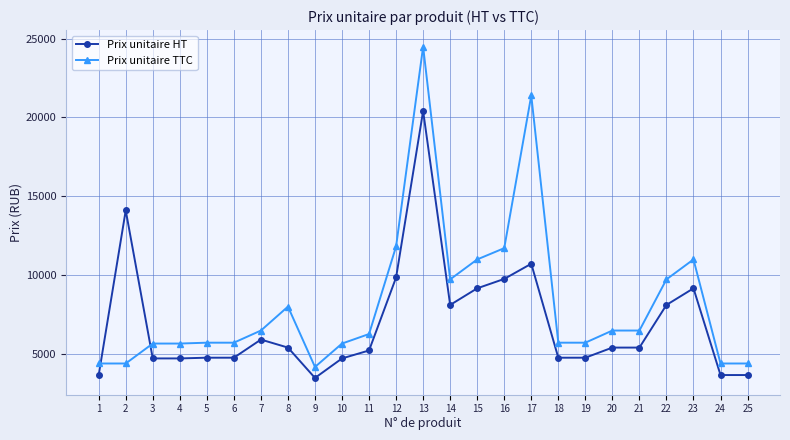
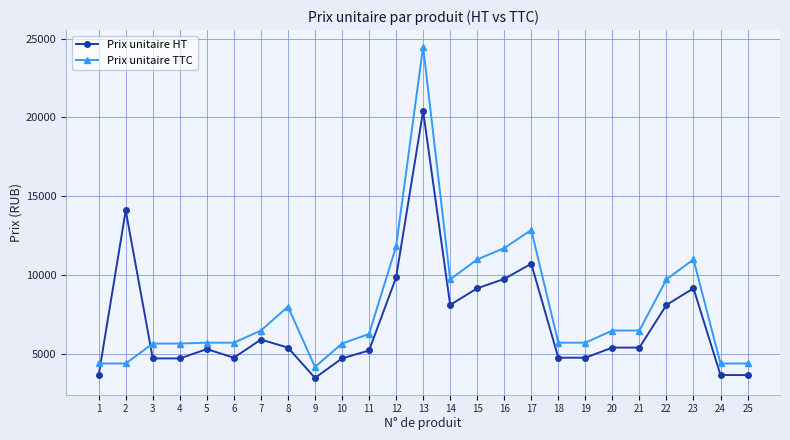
Prix unitaire HT, 5: 4800 -> 5300
Prix unitaire TTC, 17: 21400 -> 12900
